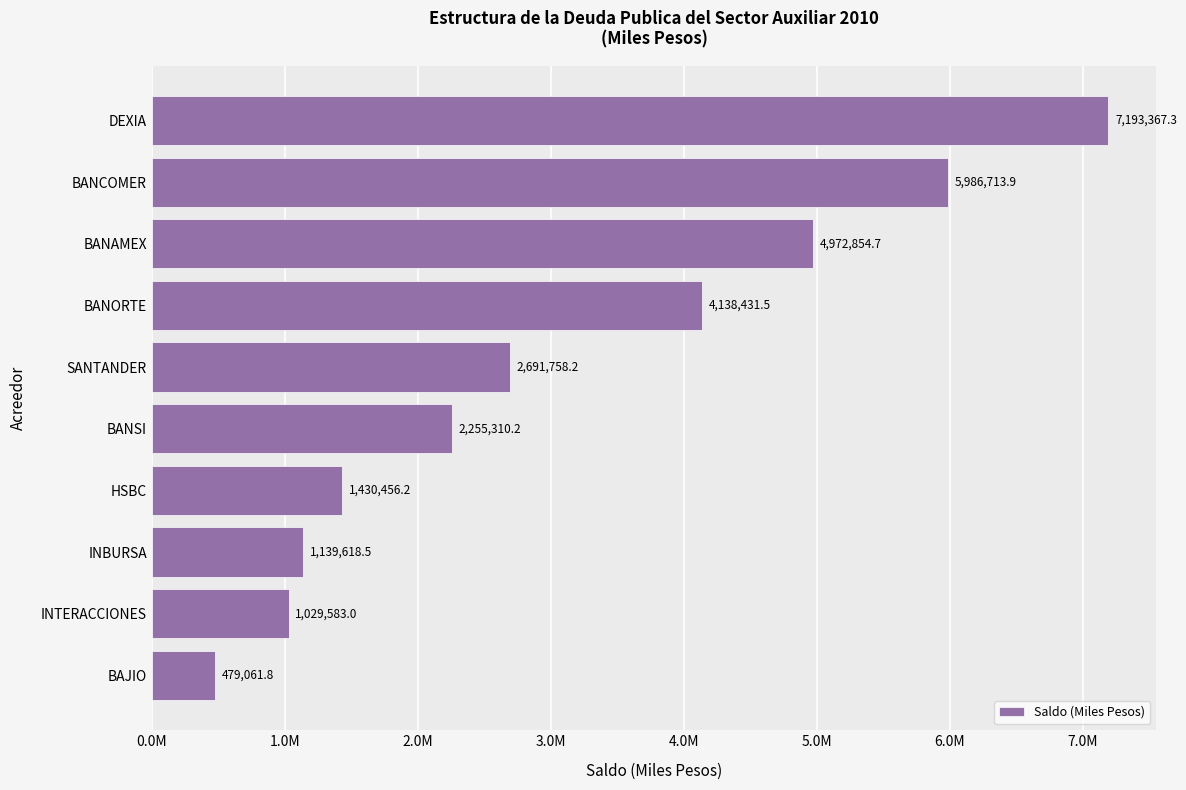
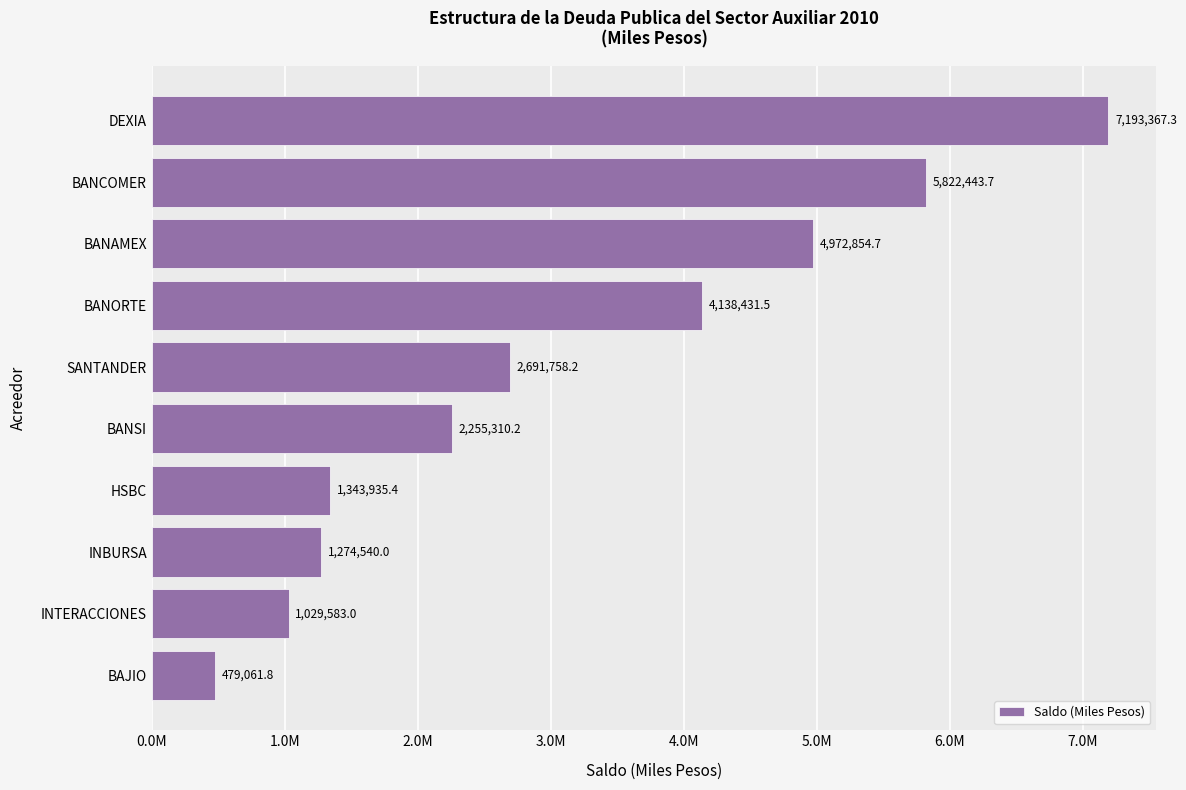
BANCOMER: 5,986,713.9 -> 5,822,443.7
HSBC: 1,430,456.2 -> 1,343,935.4
INBURSA: 1,139,618.5 -> 1,274,540.0
